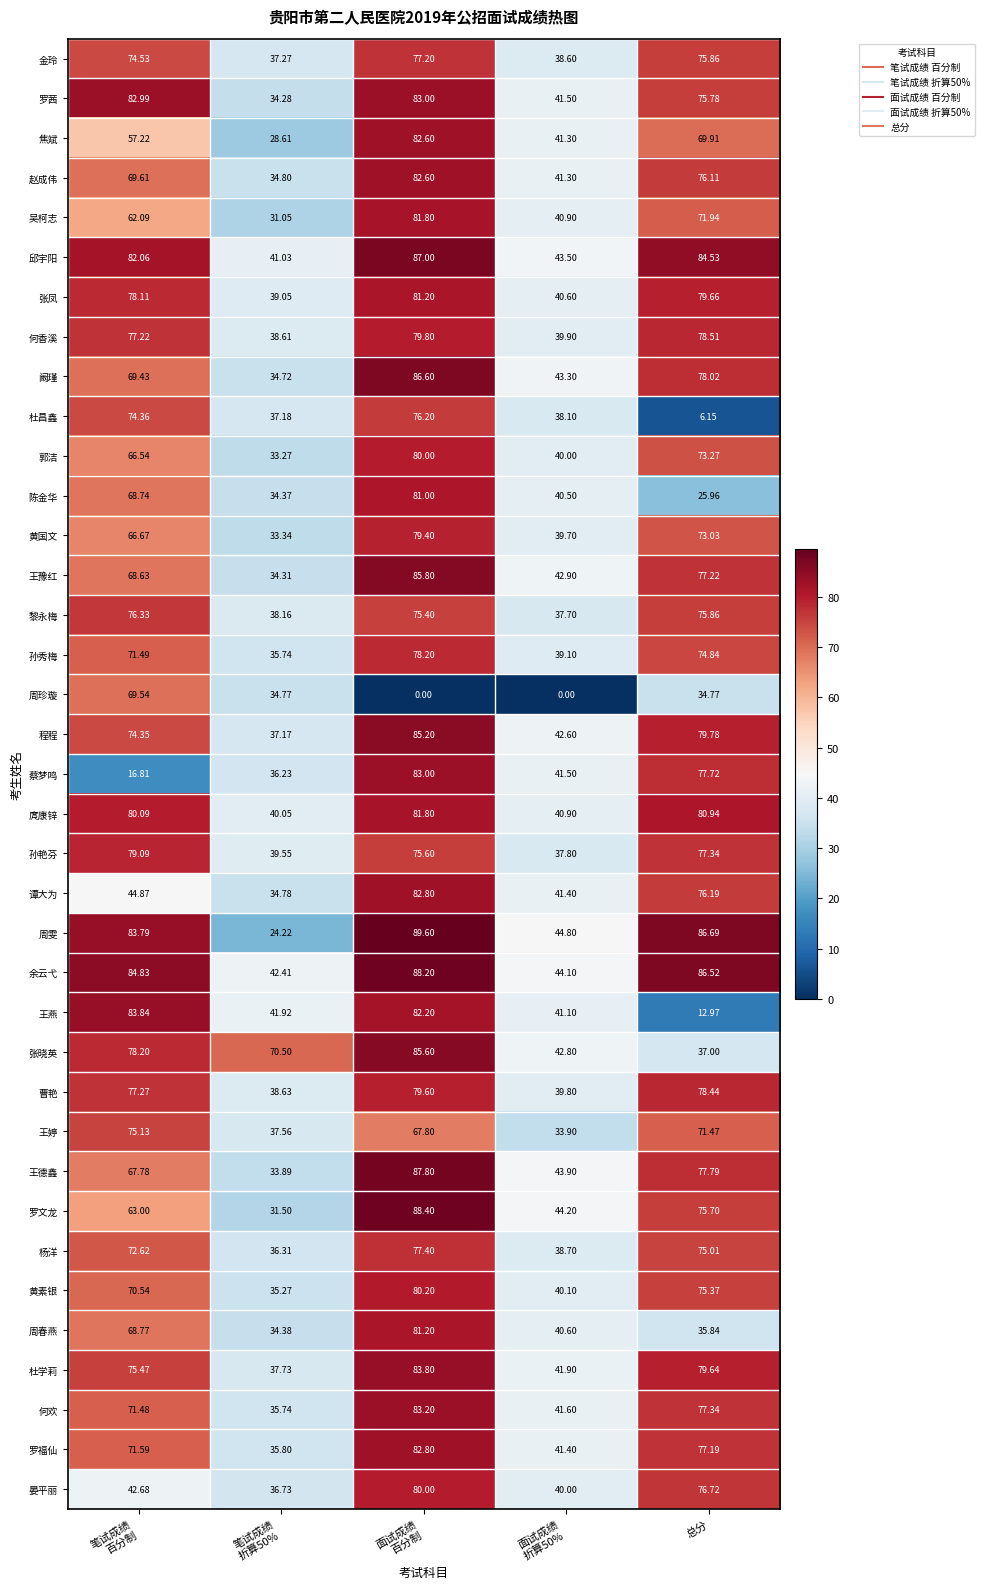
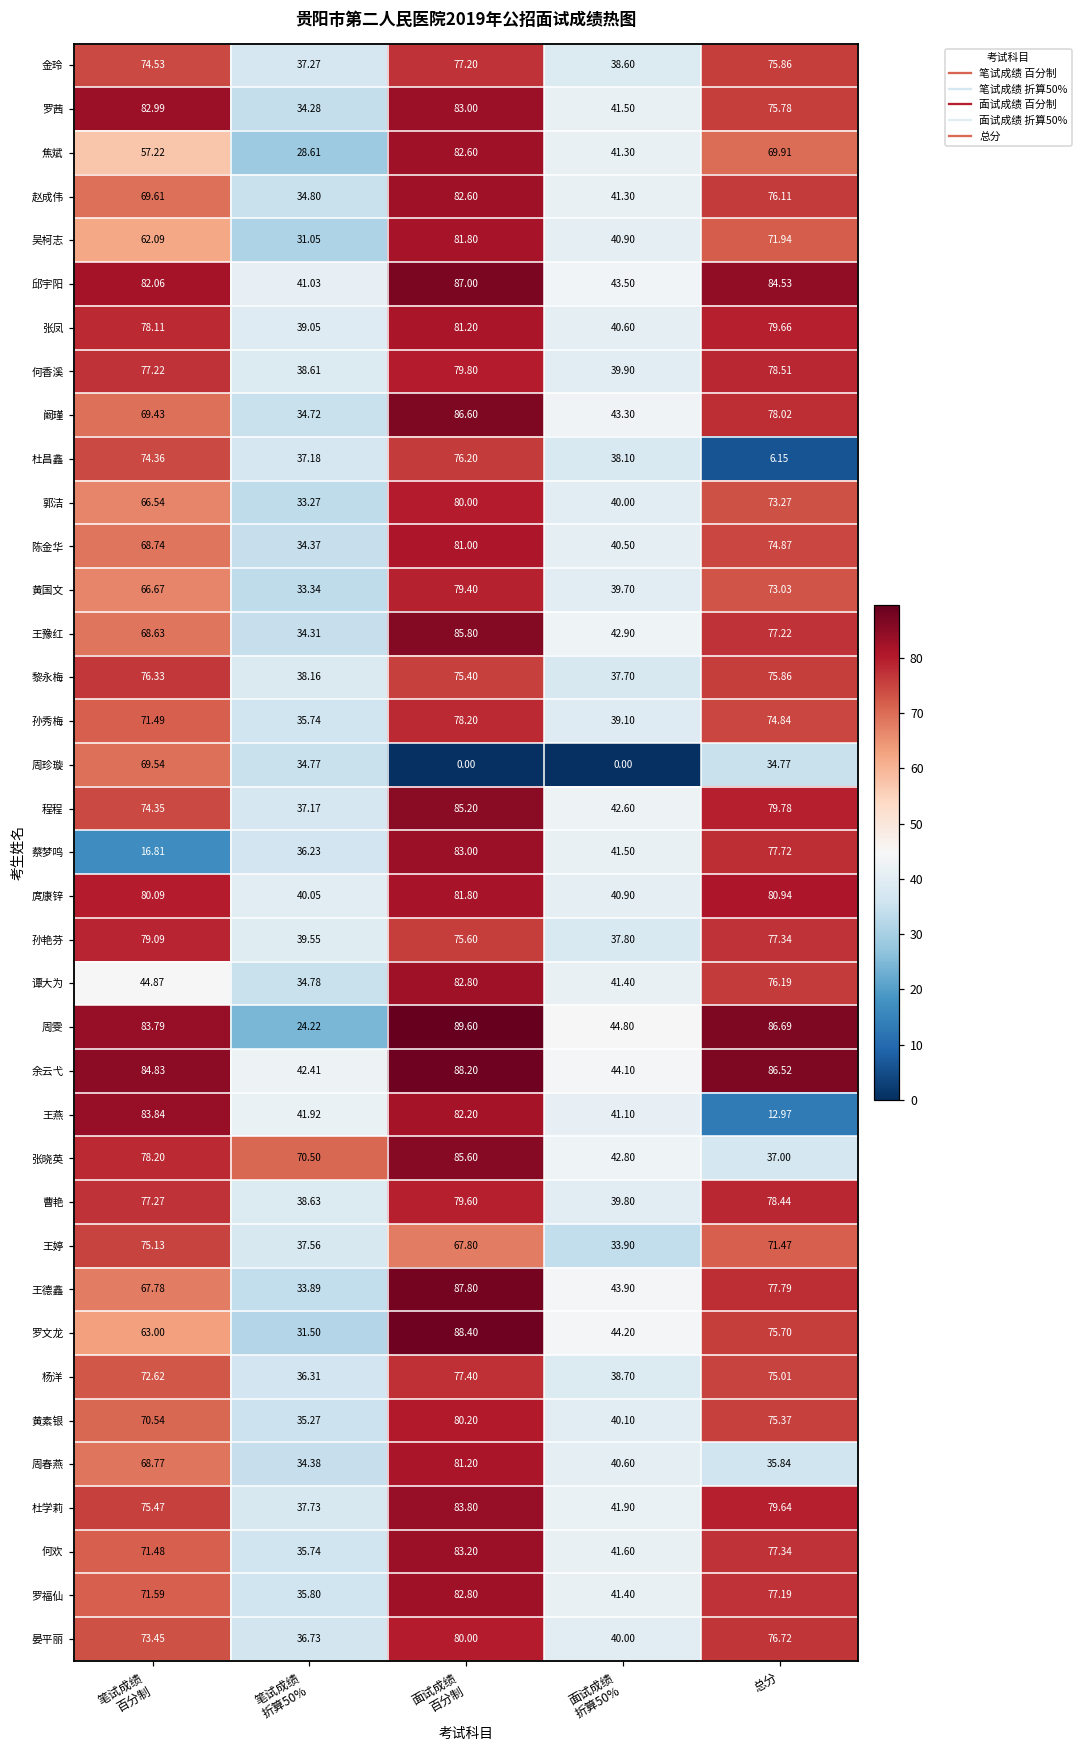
陈金华, 总分: 25.96 -> 74.87
晏平丽, 笔试成绩 百分制: 42.68 -> 73.45
